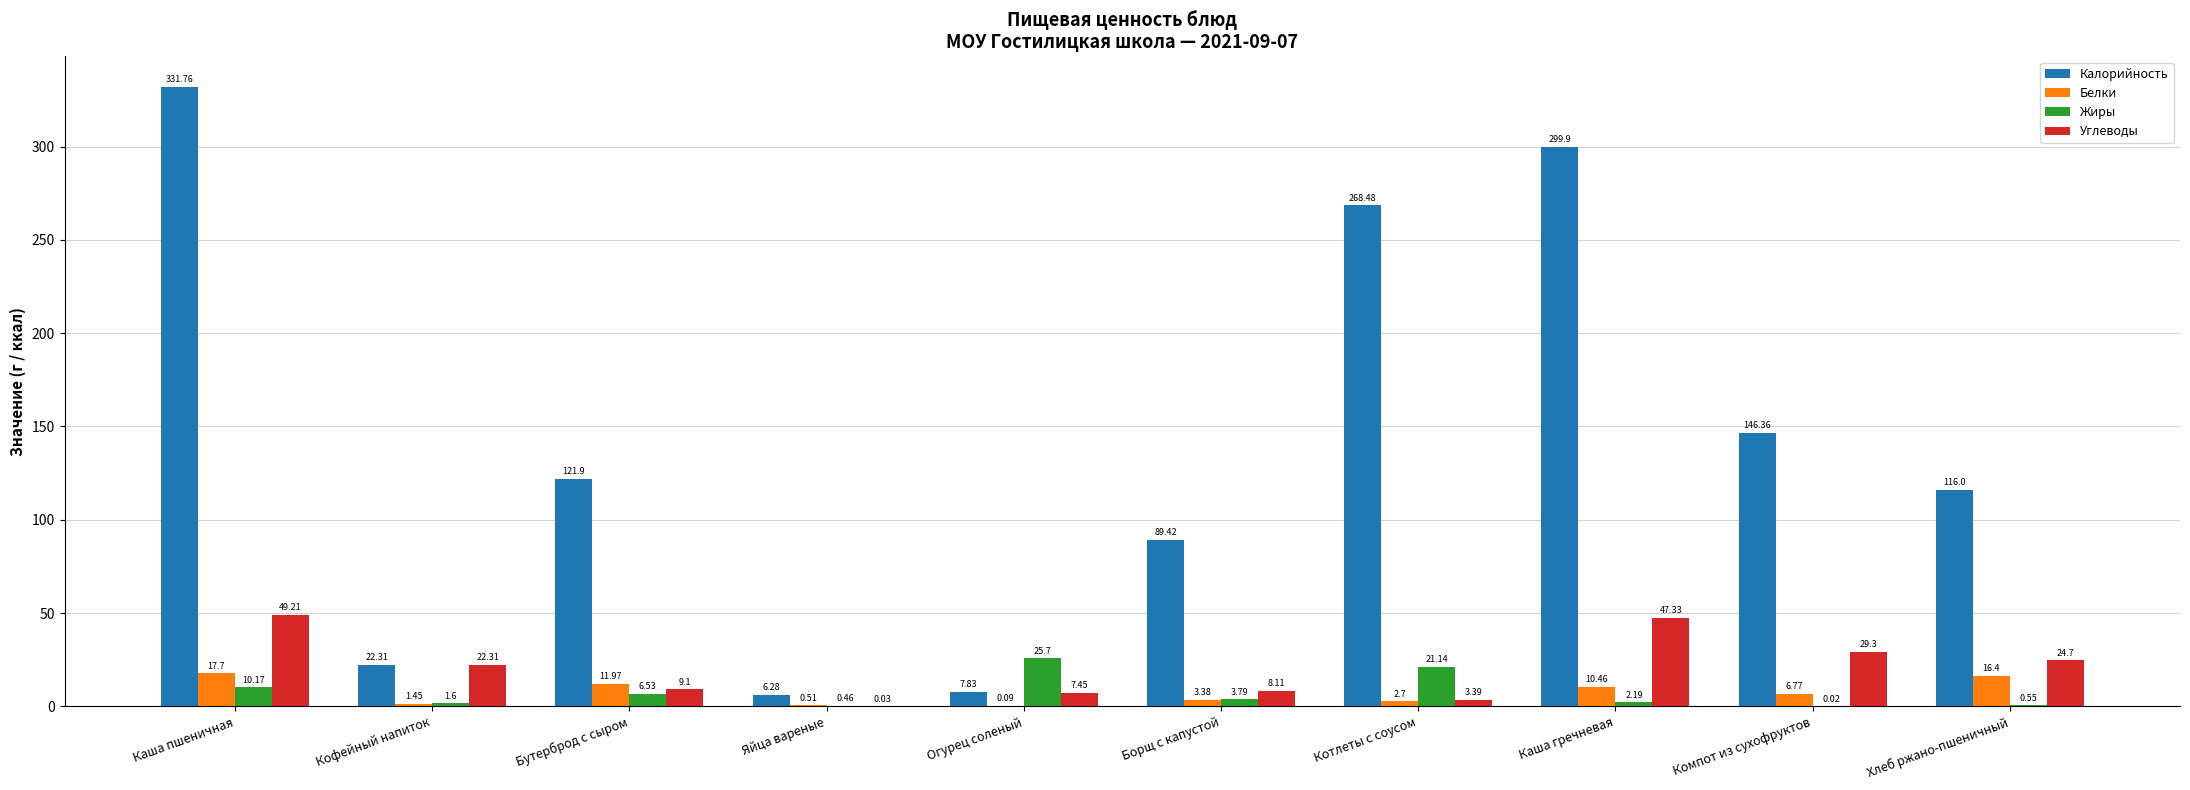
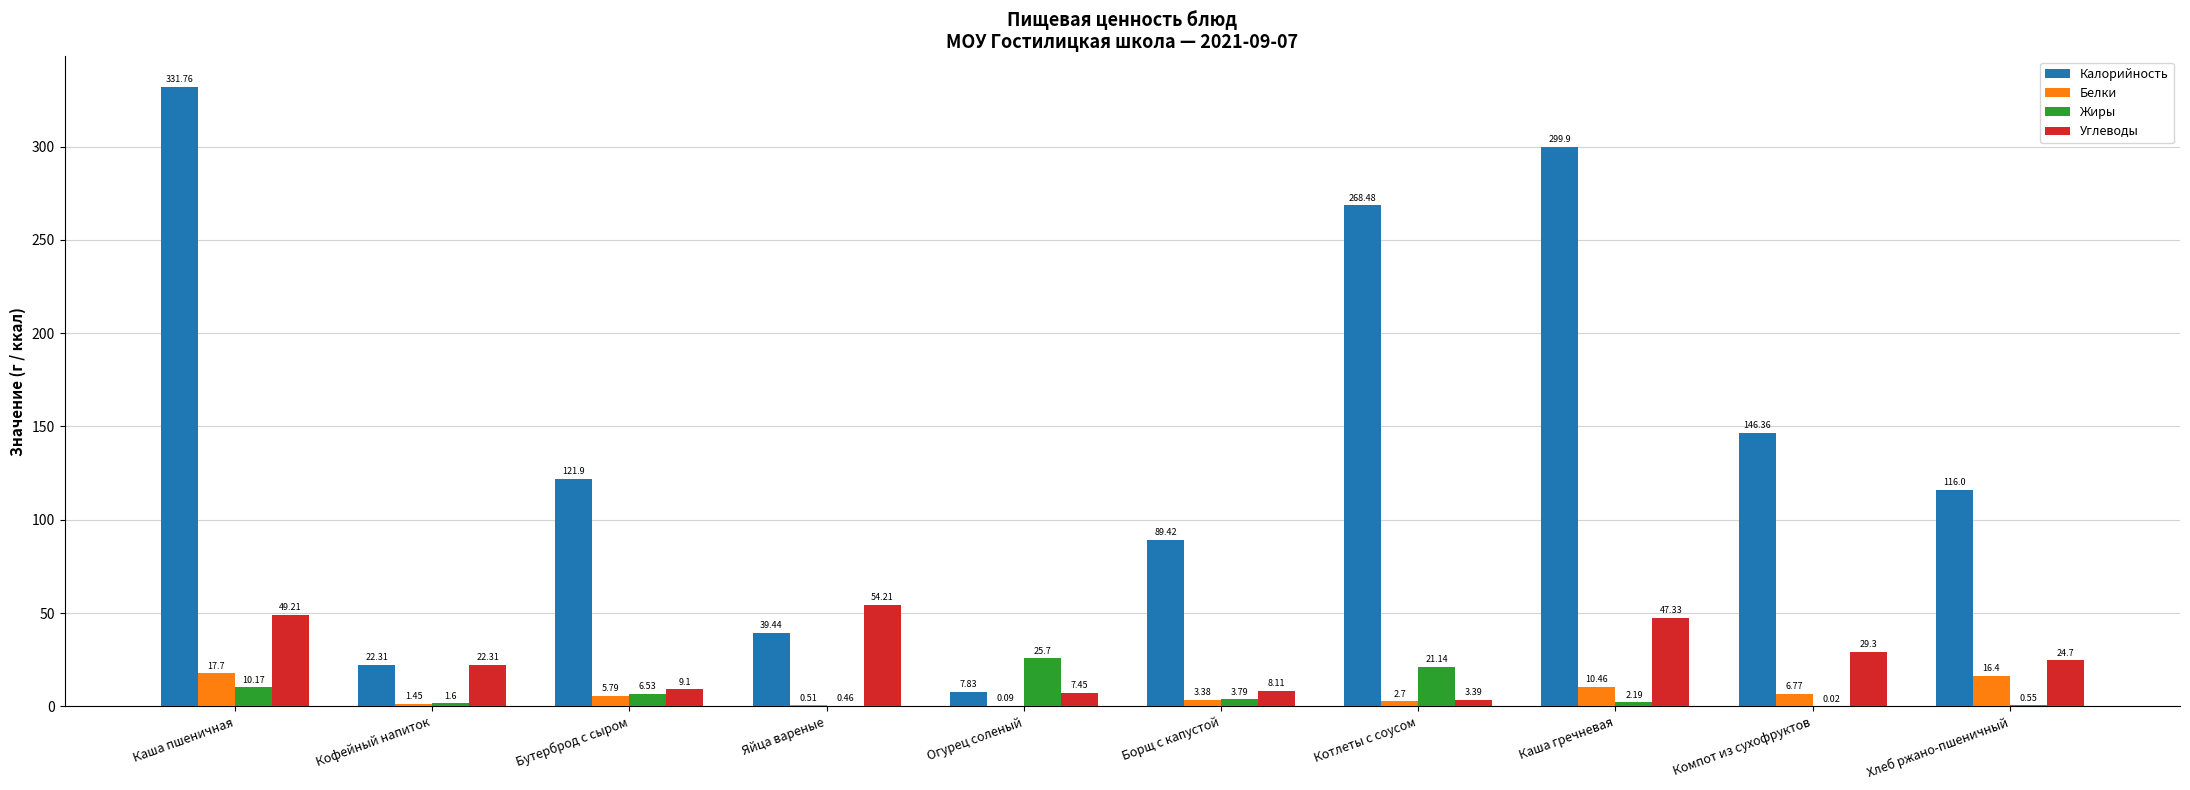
Белки, Бутерброд с сыром: 11.97 -> 5.79
Калорийность, Яйца вареные: 6.28 -> 39.44
Углеводы, Яйца вареные: 0.03 -> 54.21
